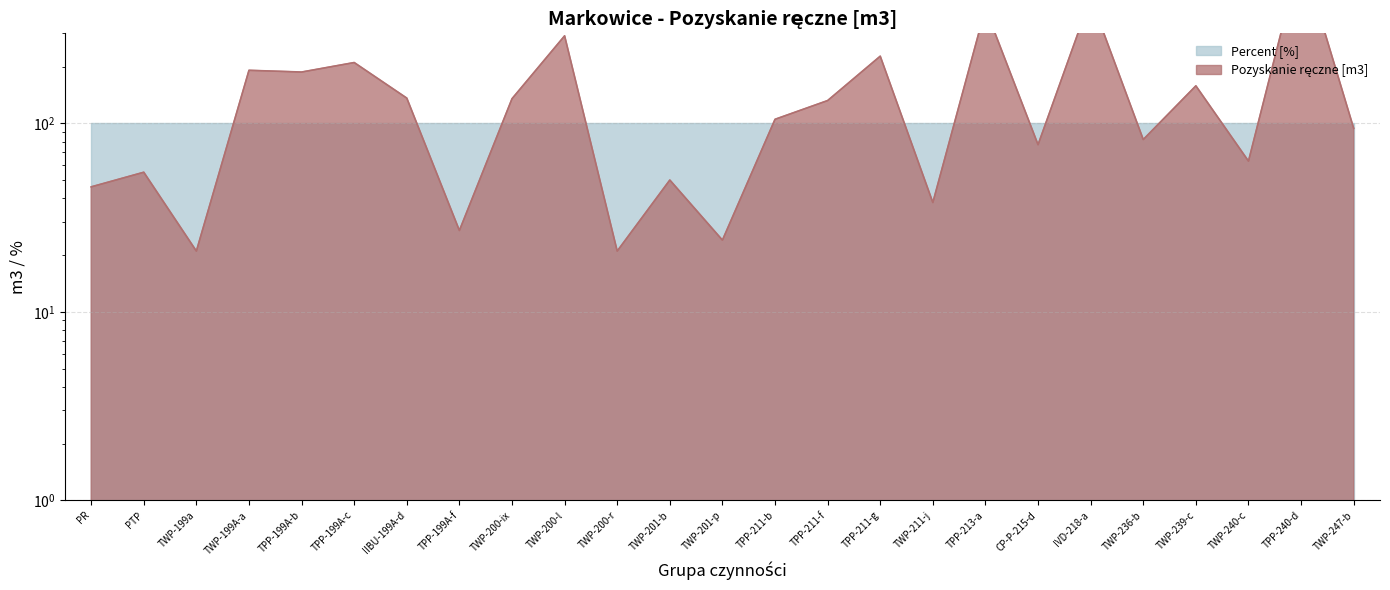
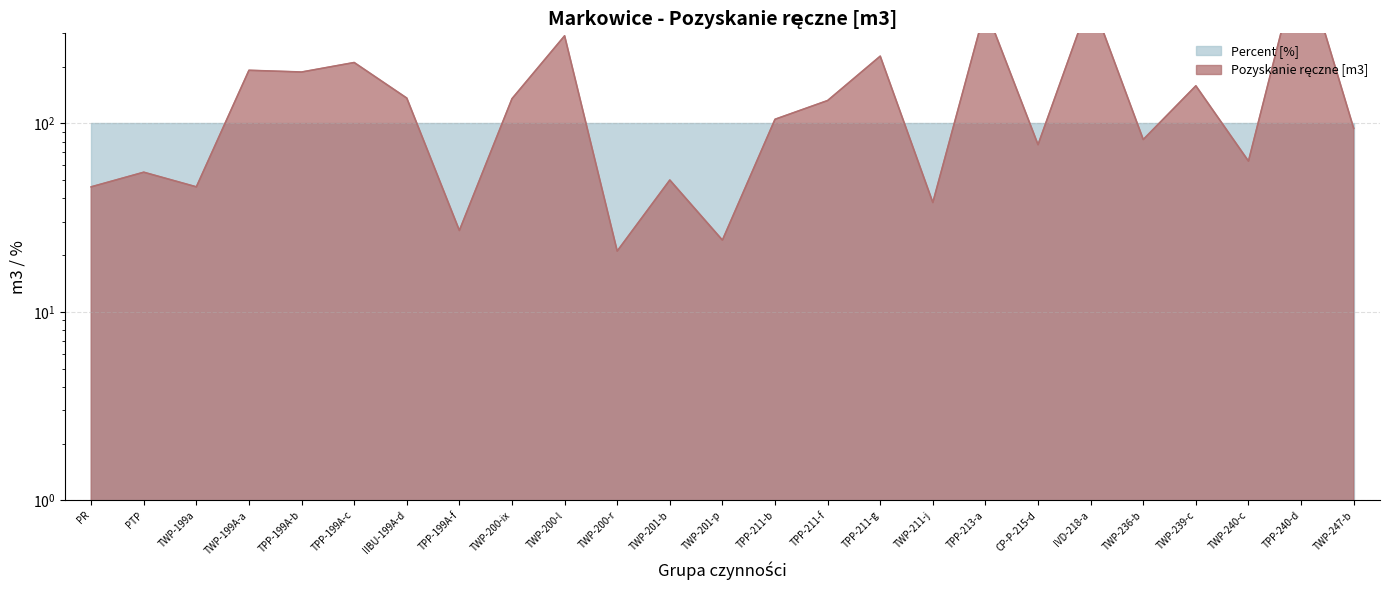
Pozyskanie ręczne [m3], TWP-199a: 21 -> 46
